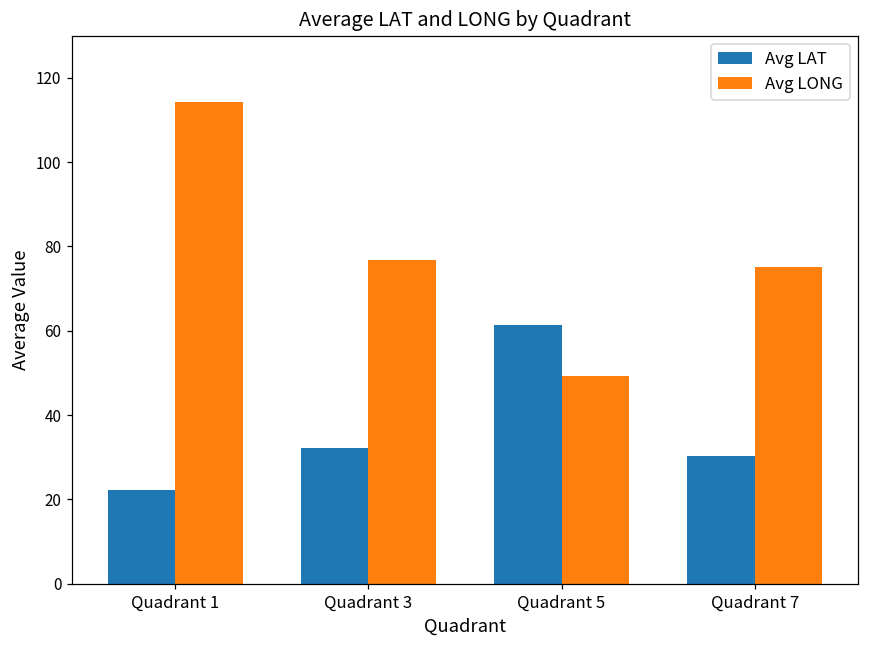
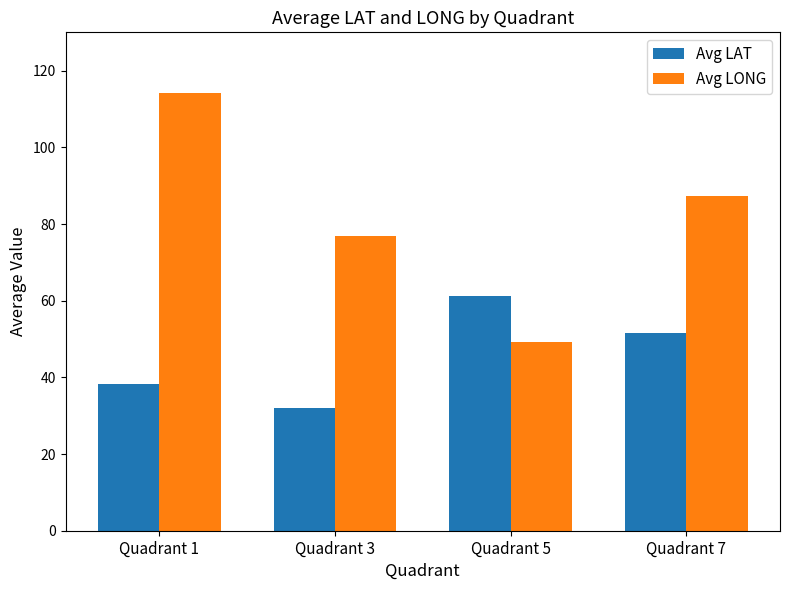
Avg LAT, Quadrant 1: 22 -> 38
Avg LAT, Quadrant 7: 30 -> 52
Avg LONG, Quadrant 7: 75 -> 87
